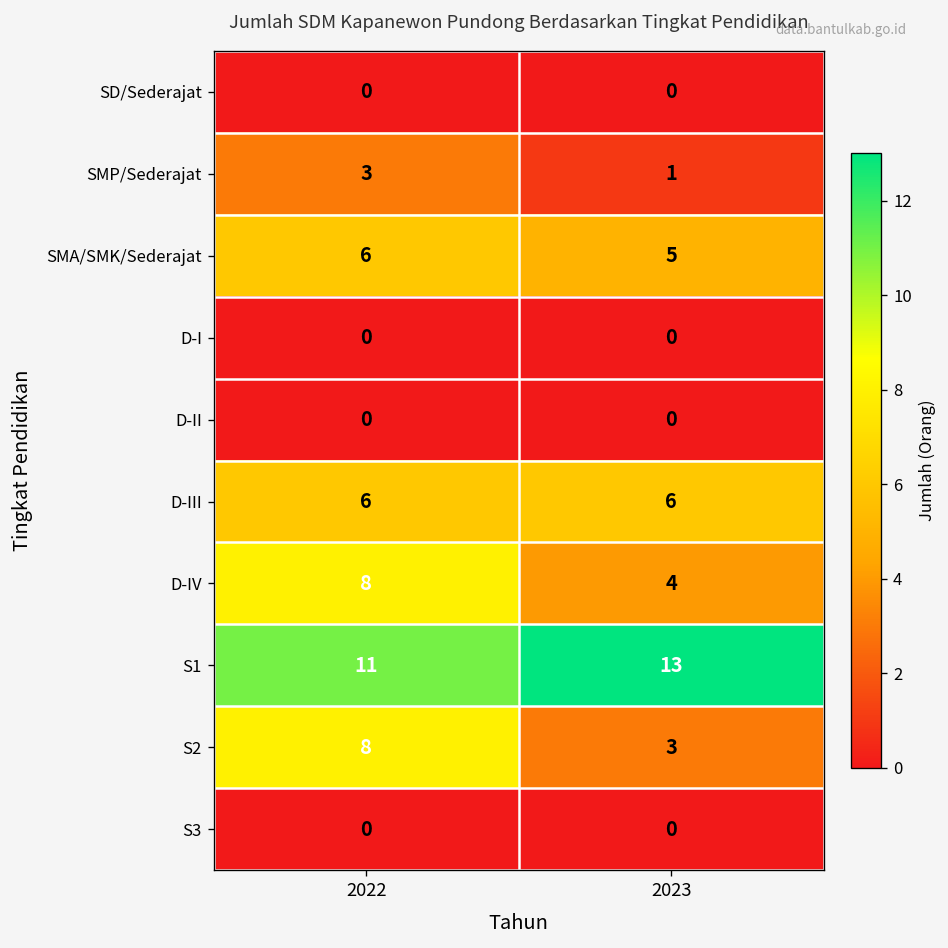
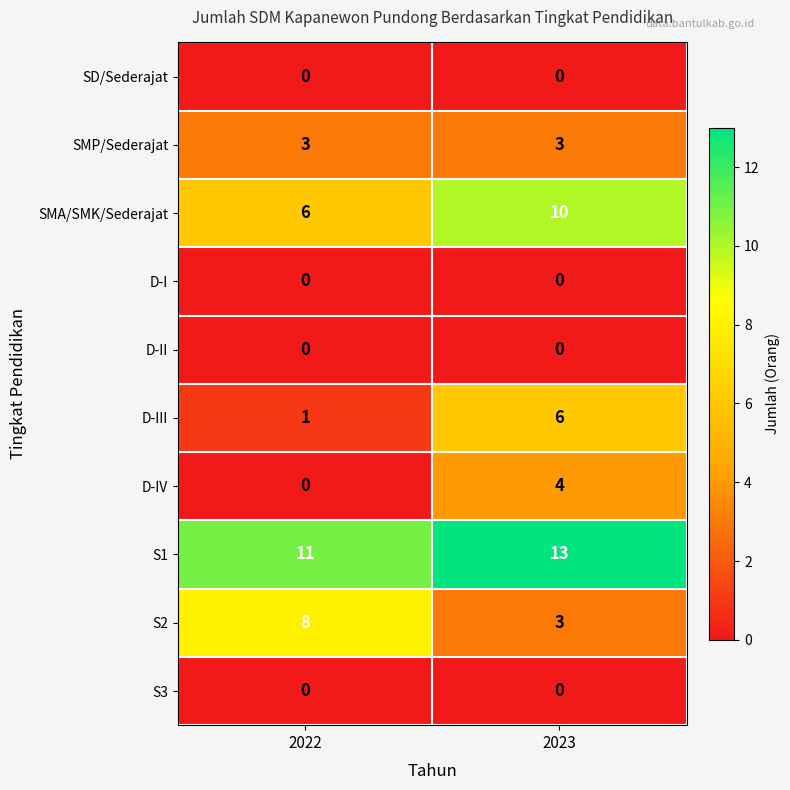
SMP/Sederajat, 2023: 1 -> 3
SMA/SMK/Sederajat, 2023: 5 -> 10
D-III, 2022: 6 -> 1
D-IV, 2022: 8 -> 0
